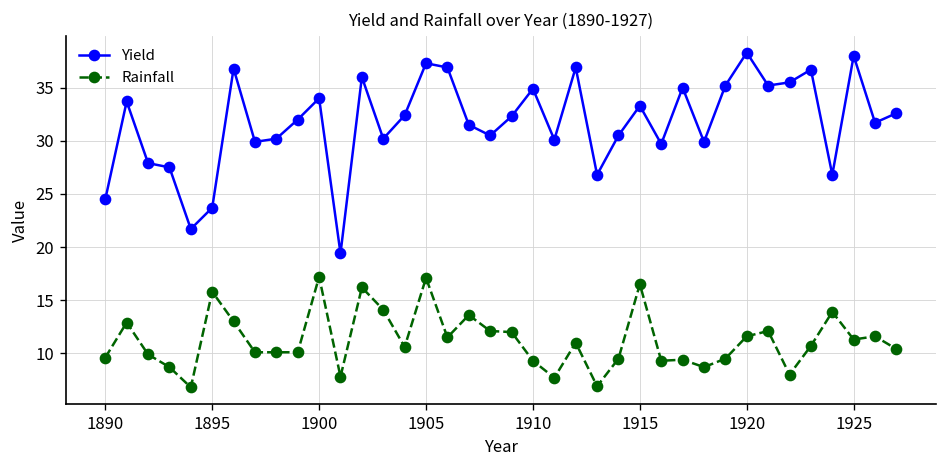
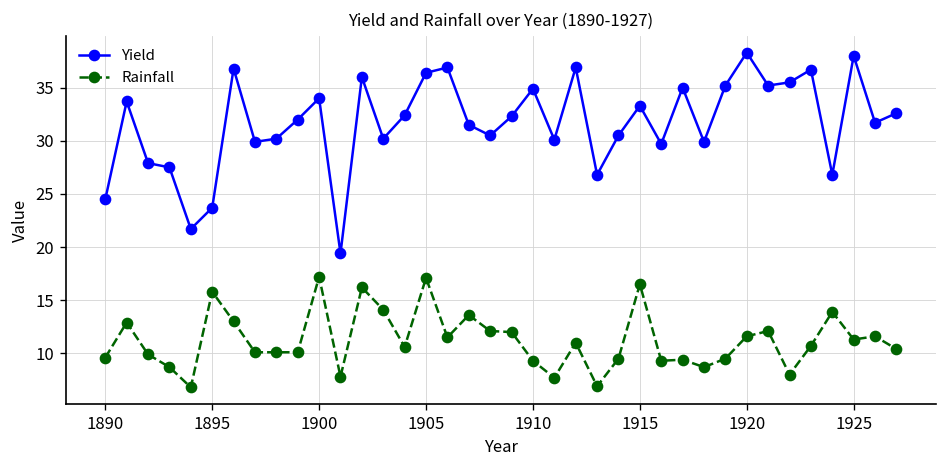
Yield, 1905: 37 -> 36
